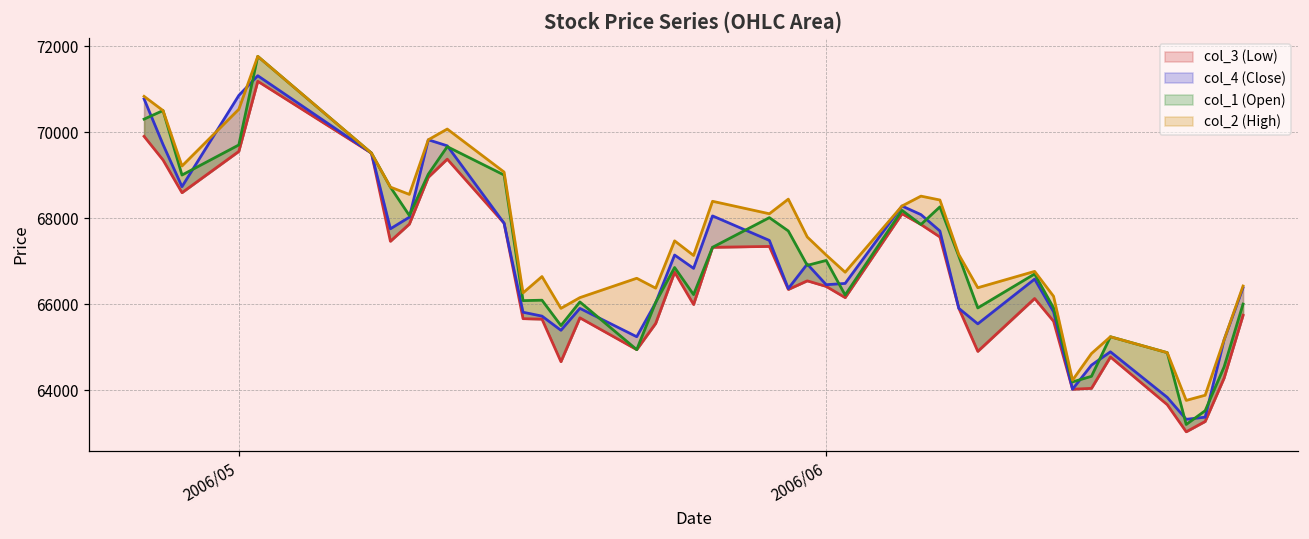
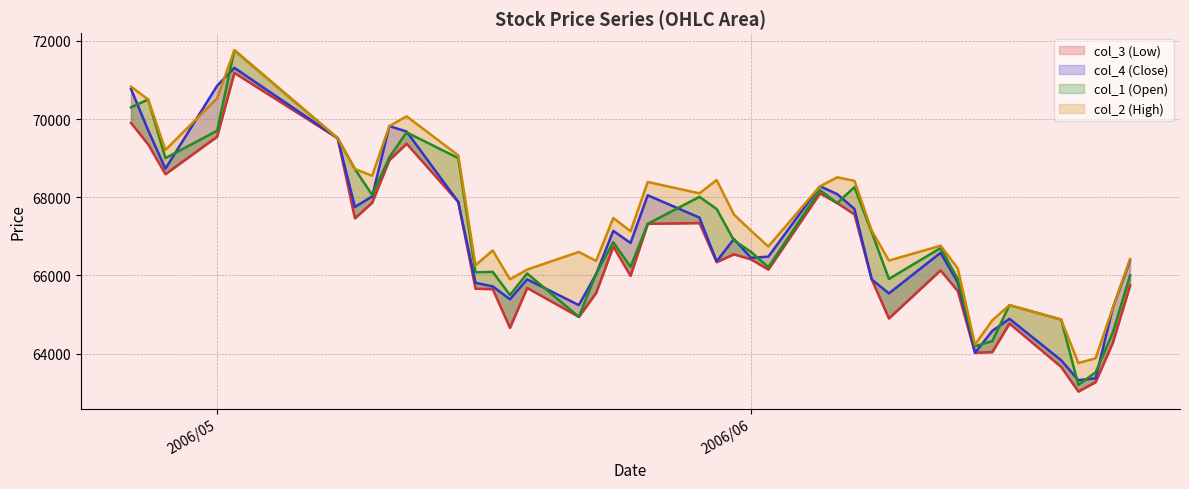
col_1 (Open), 2006/06: 67000 -> 66600
